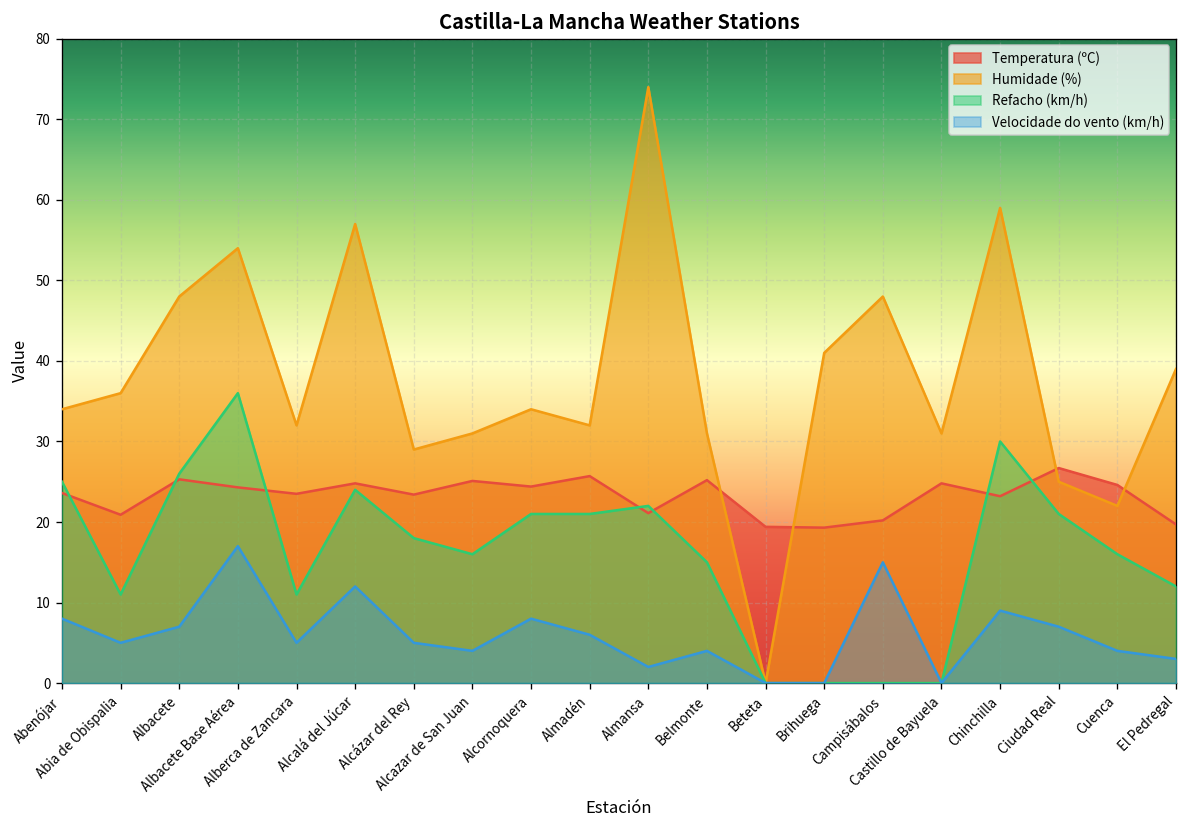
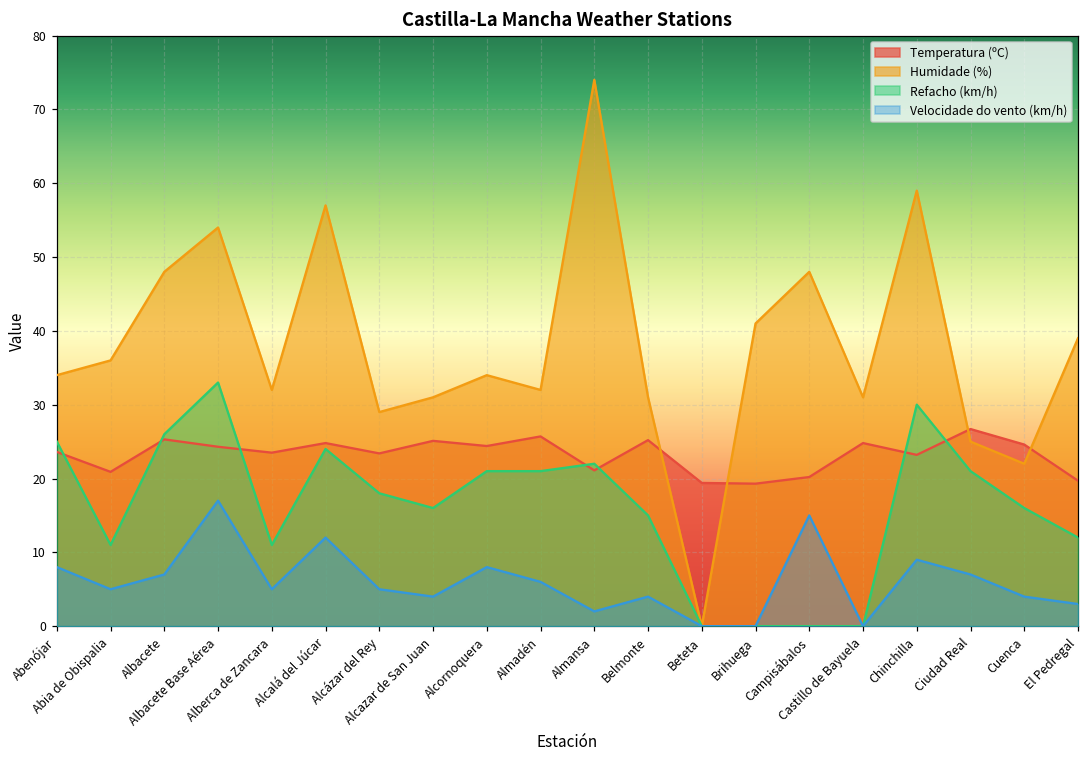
Refacho (km/h), Albacete Base Aérea: 36 -> 33
